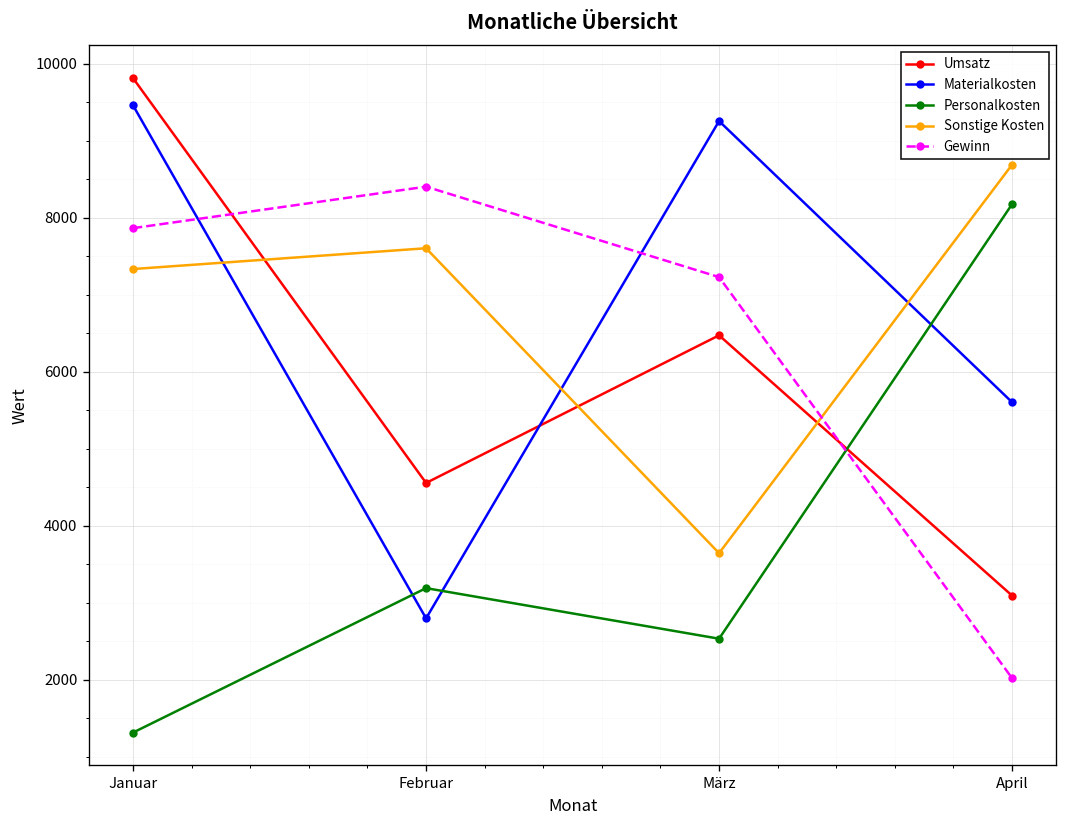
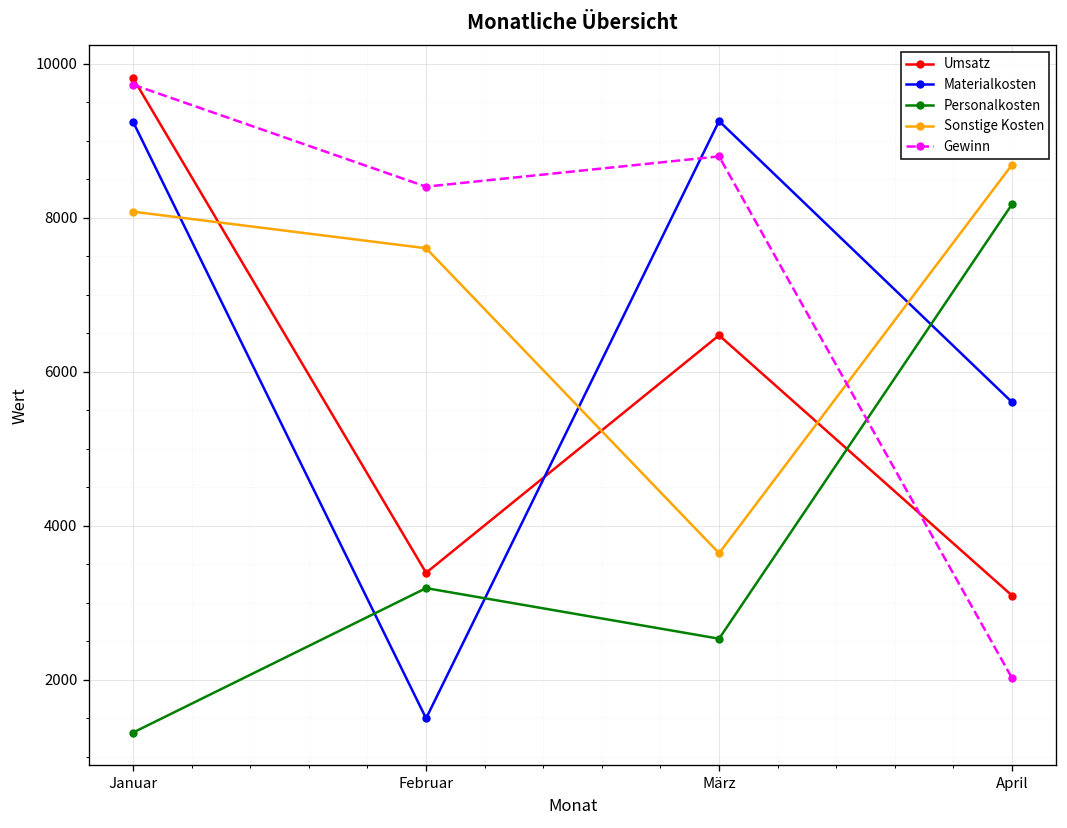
Materialkosten, Januar: 9500 -> 9200
Sonstige Kosten, Januar: 7300 -> 8100
Gewinn, Januar: 7900 -> 9700
Umsatz, Februar: 4600 -> 3400
Materialkosten, Februar: 2800 -> 1500
Gewinn, März: 7200 -> 8800
